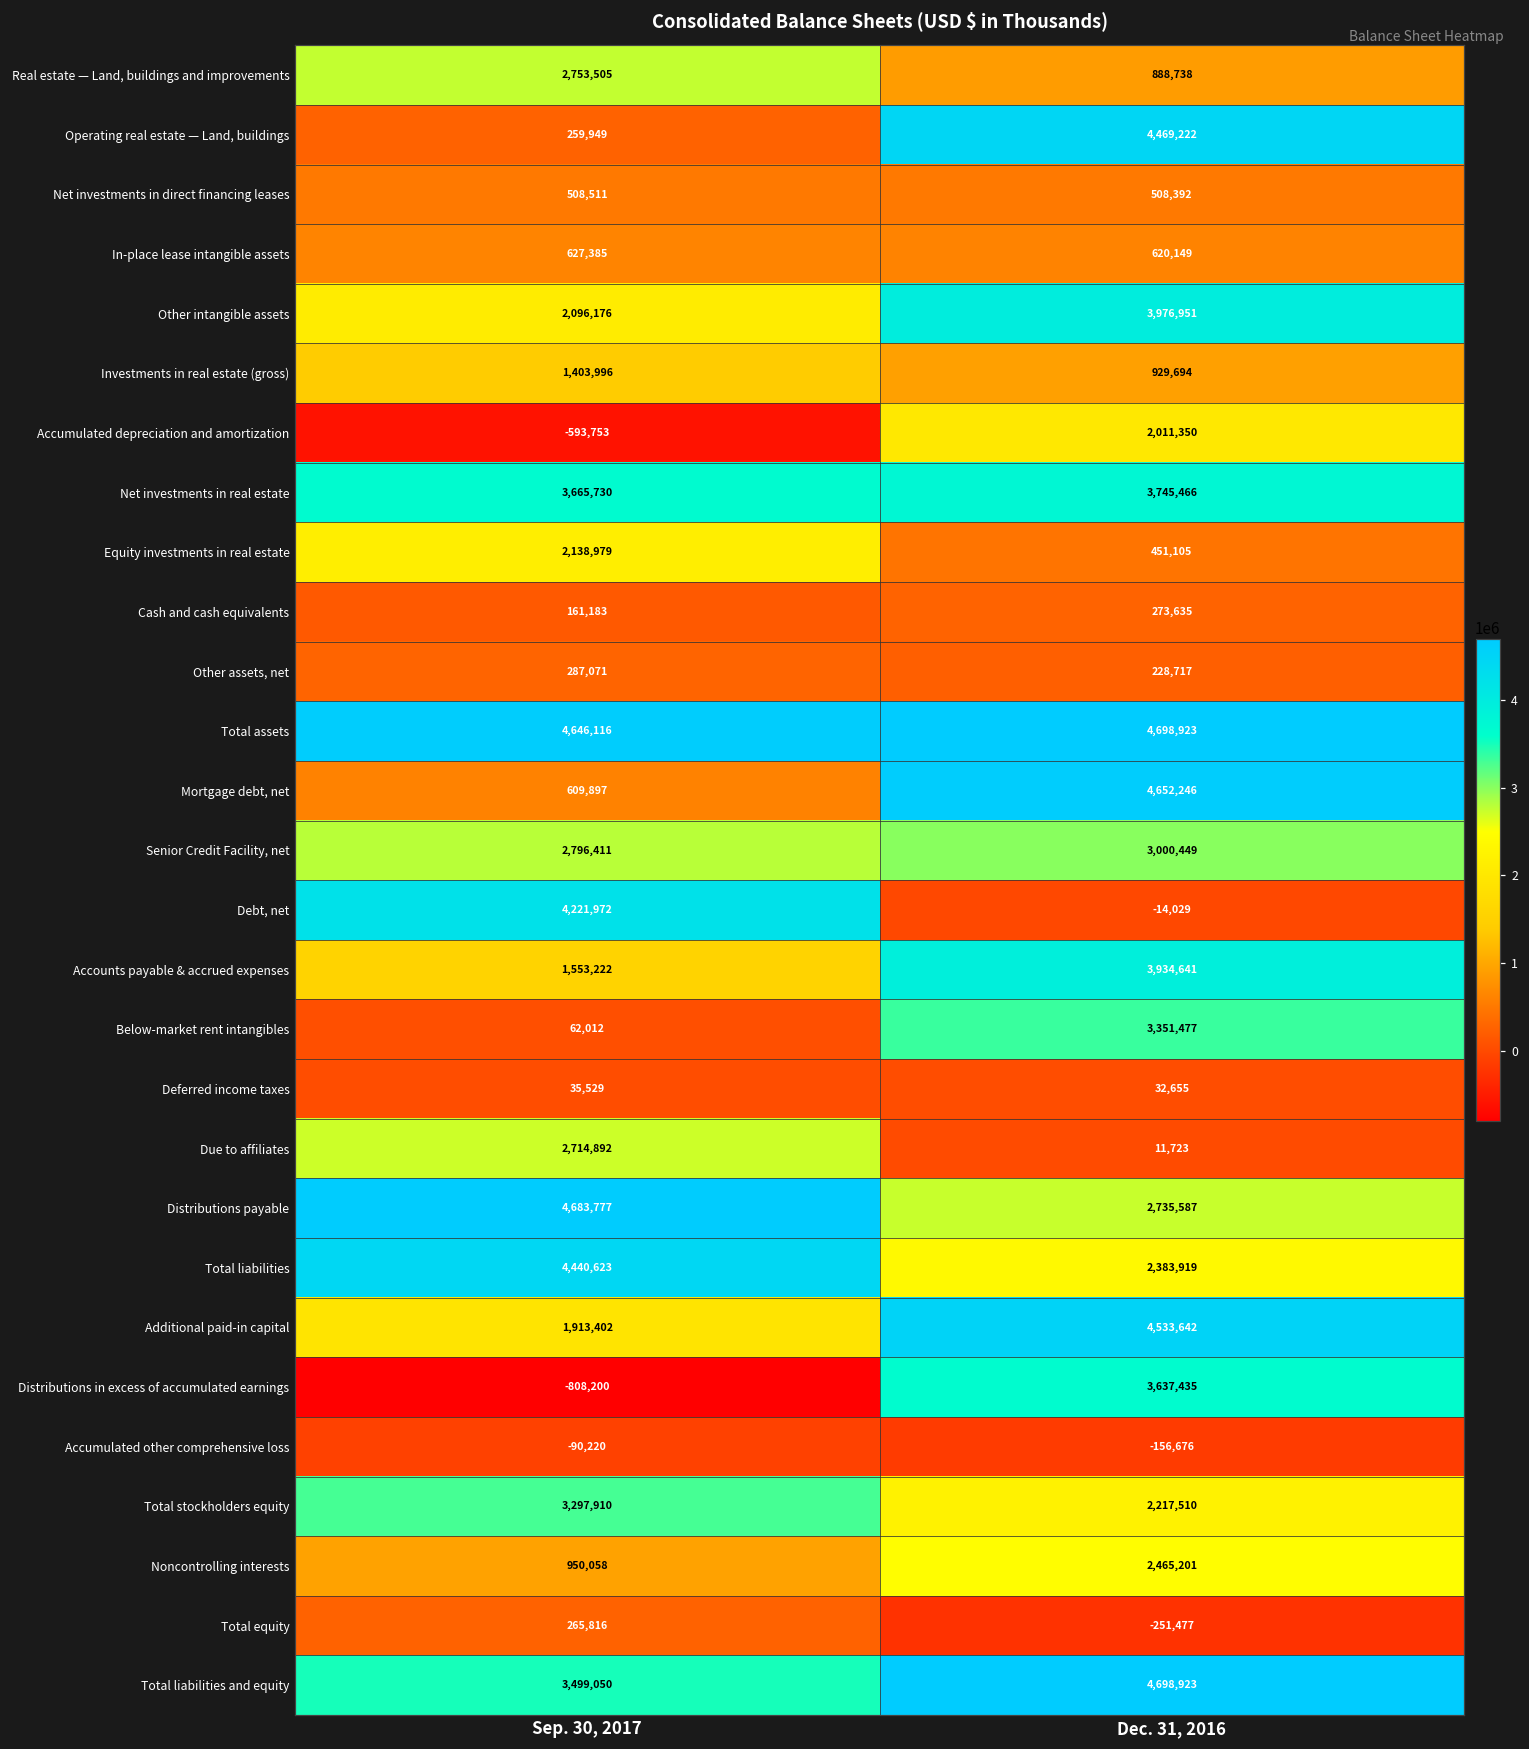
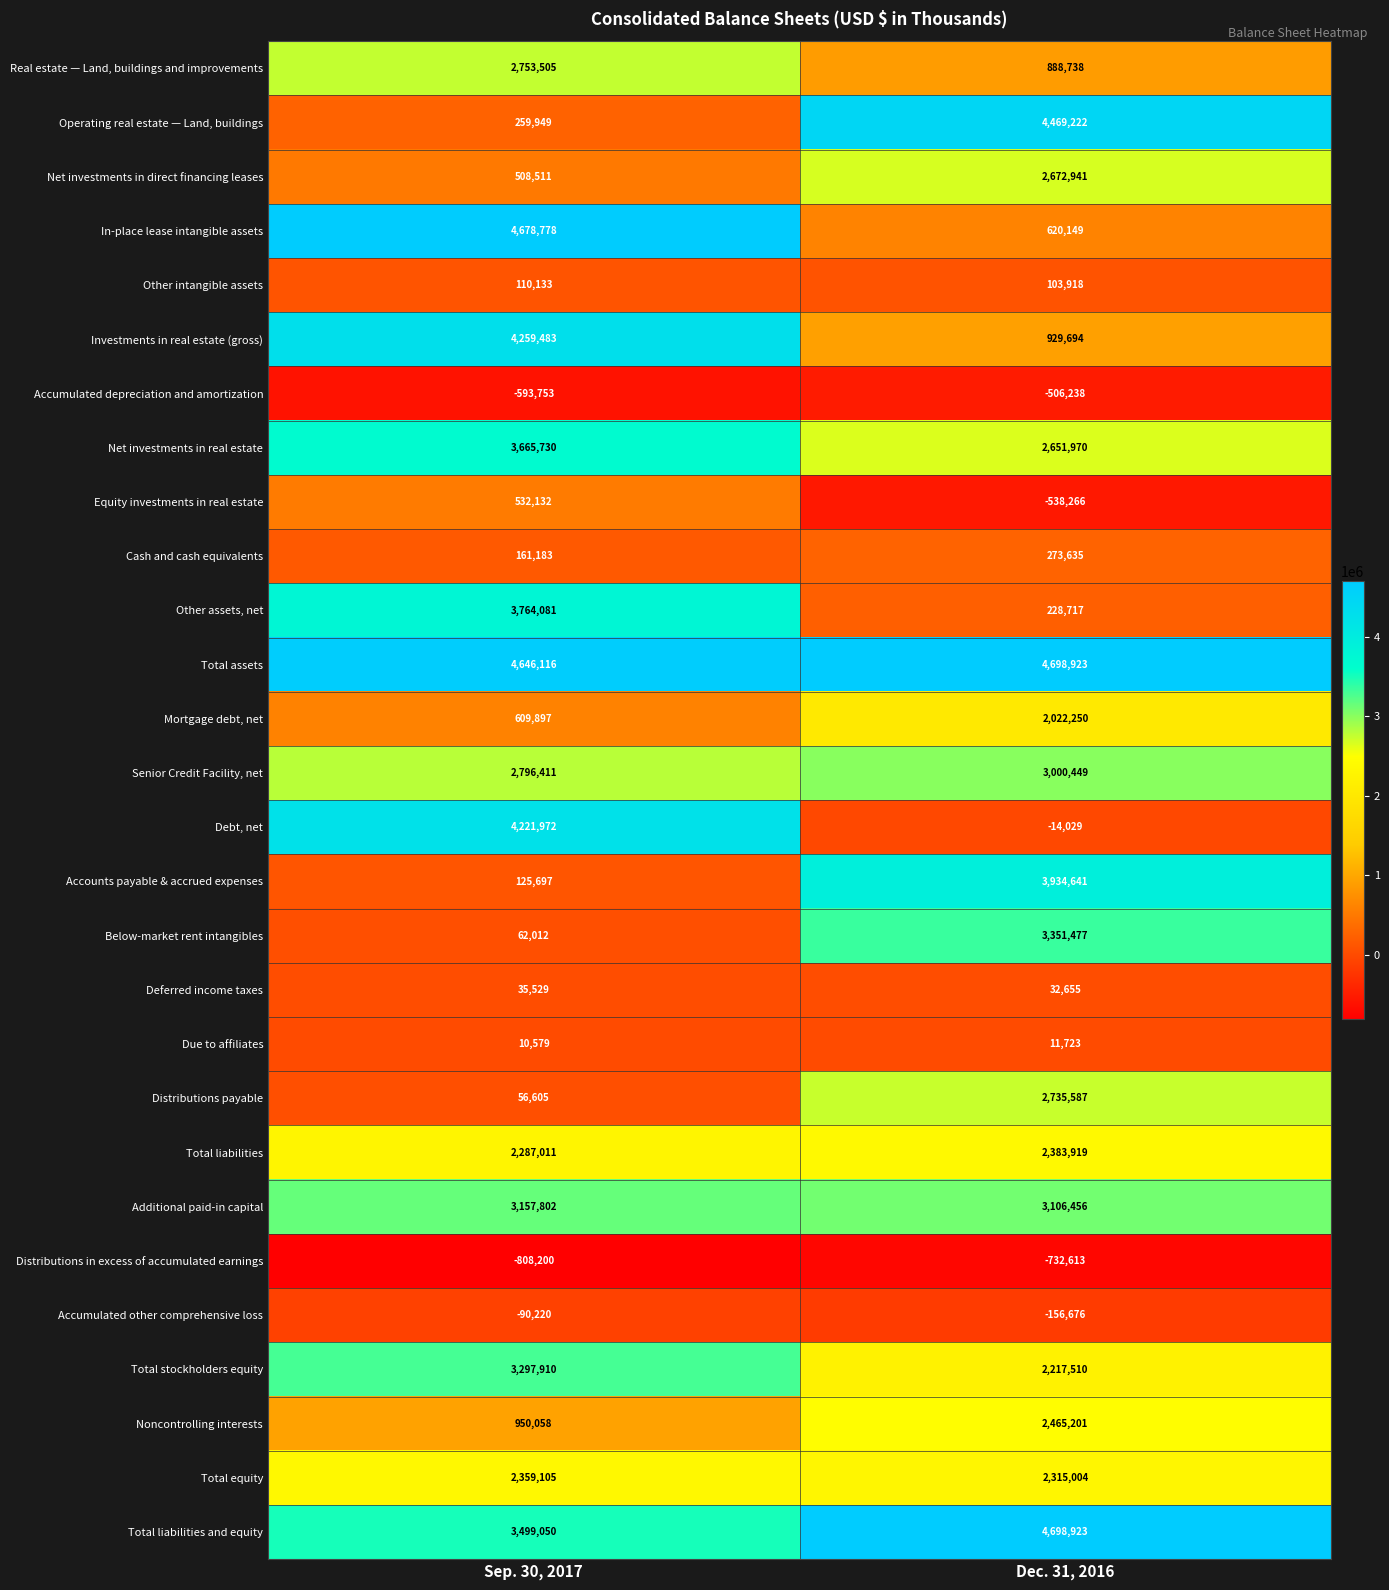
Net investments in direct financing leases, Dec. 31, 2016: 508,392 -> 2,672,941
In-place lease intangible assets, Sep. 30, 2017: 627,385 -> 4,678,778
Other intangible assets, Sep. 30, 2017: 2,096,176 -> 110,133
Other intangible assets, Dec. 31, 2016: 3,976,951 -> 103,918
Investments in real estate (gross), Sep. 30, 2017: 1,403,996 -> 4,259,483
Accumulated depreciation and amortization, Dec. 31, 2016: 2,011,350 -> -506,238
Net investments in real estate, Dec. 31, 2016: 3,745,466 -> 2,651,970
Equity investments in real estate, Sep. 30, 2017: 2,138,979 -> 532,132
Equity investments in real estate, Dec. 31, 2016: 451,105 -> -538,266
Other assets, net, Sep. 30, 2017: 287,071 -> 3,764,081
Mortgage debt, net, Dec. 31, 2016: 4,652,246 -> 2,022,250
Accounts payable & accrued expenses, Sep. 30, 2017: 1,553,222 -> 125,697
Due to affiliates, Sep. 30, 2017: 2,714,892 -> 10,579
Distributions payable, Sep. 30, 2017: 4,683,777 -> 56,605
Total liabilities, Sep. 30, 2017: 4,440,623 -> 2,287,011
Additional paid-in capital, Sep. 30, 2017: 1,913,402 -> 3,157,802
Additional paid-in capital, Dec. 31, 2016: 4,533,642 -> 3,106,456
Distributions in excess of accumulated earnings, Dec. 31, 2016: 3,637,435 -> -732,613
Total equity, Sep. 30, 2017: 265,816 -> 2,359,105
Total equity, Dec. 31, 2016: -251,477 -> 2,315,004
